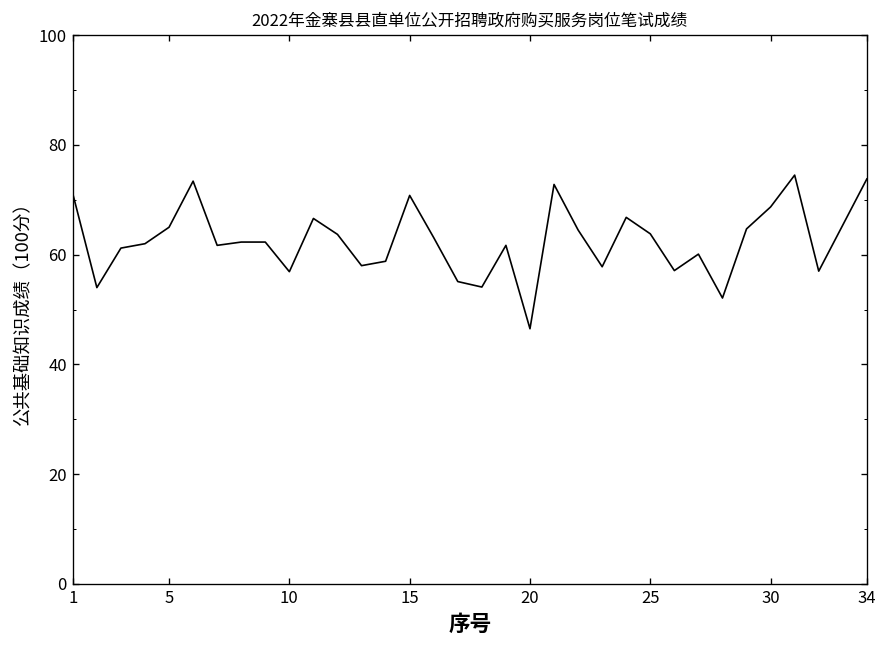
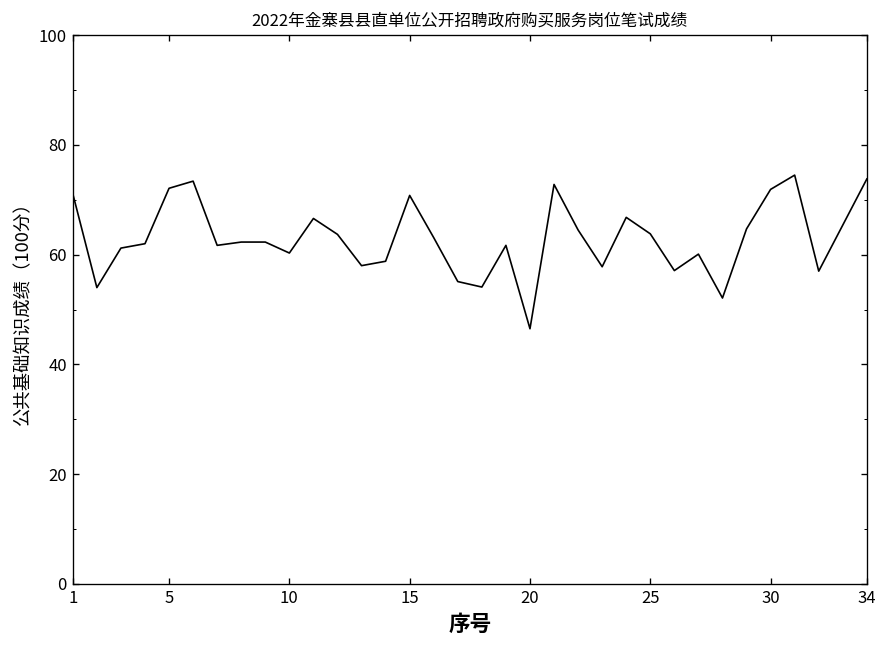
5: 65 -> 72
10: 57 -> 60
30: 69 -> 72
